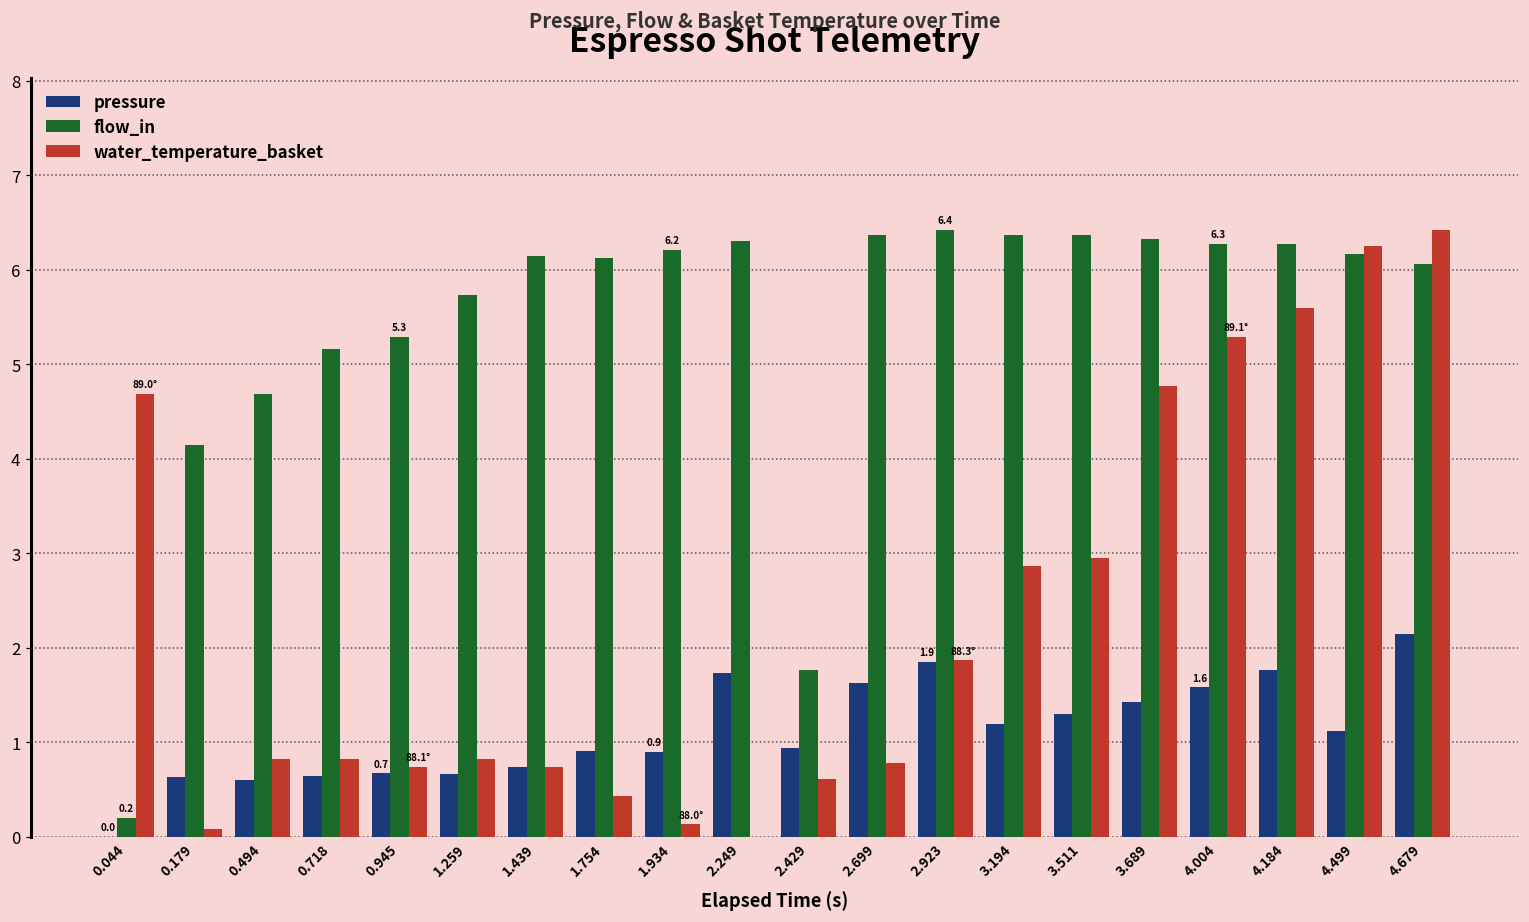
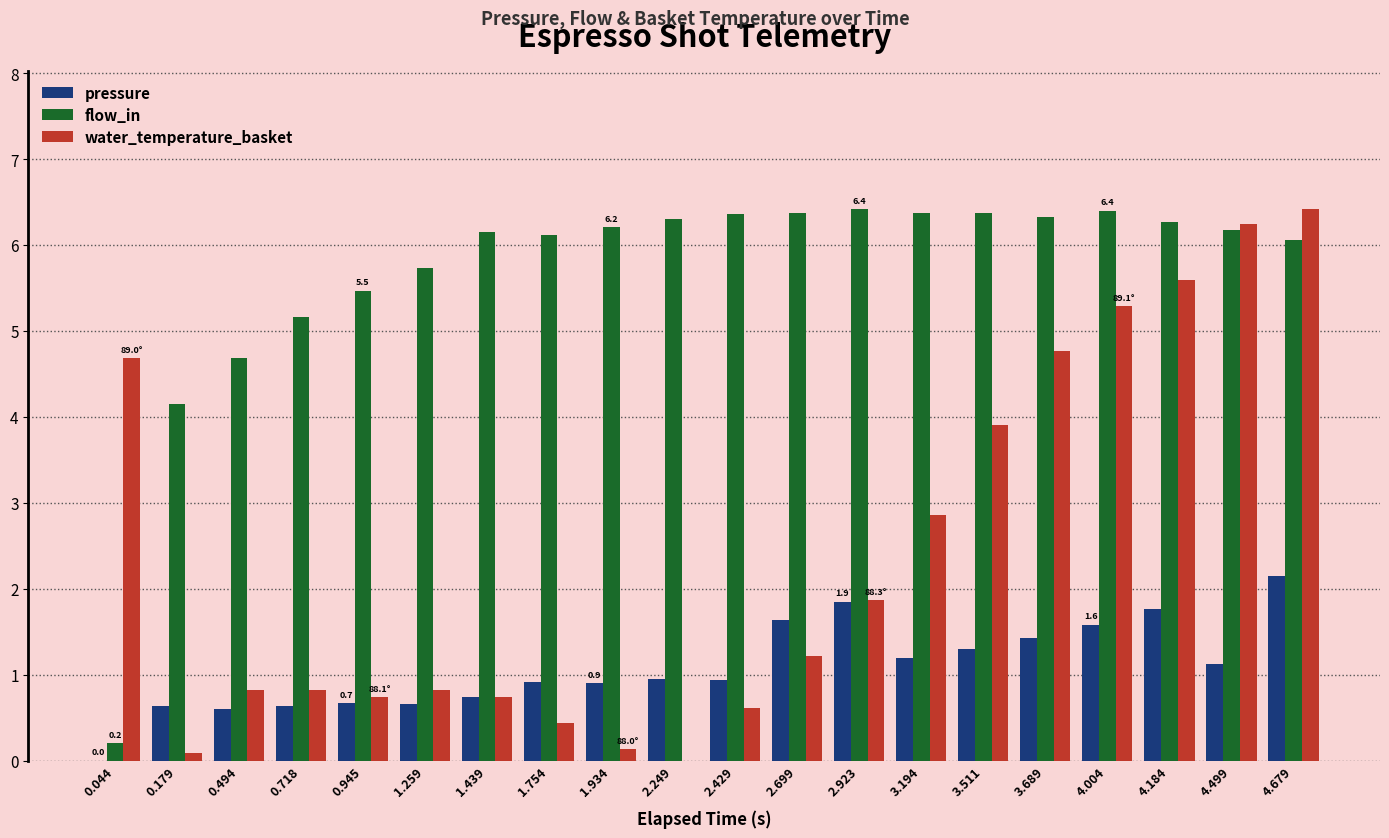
flow_in, 0.945: 5.3 -> 5.5
pressure, 2.249: 1.7 -> 1.0
flow_in, 2.429: 1.8 -> 6.4
water_temperature_basket, 2.699: 0.8 -> 1.2
water_temperature_basket, 3.511: 2.9 -> 3.9
flow_in, 4.004: 6.3 -> 6.4
